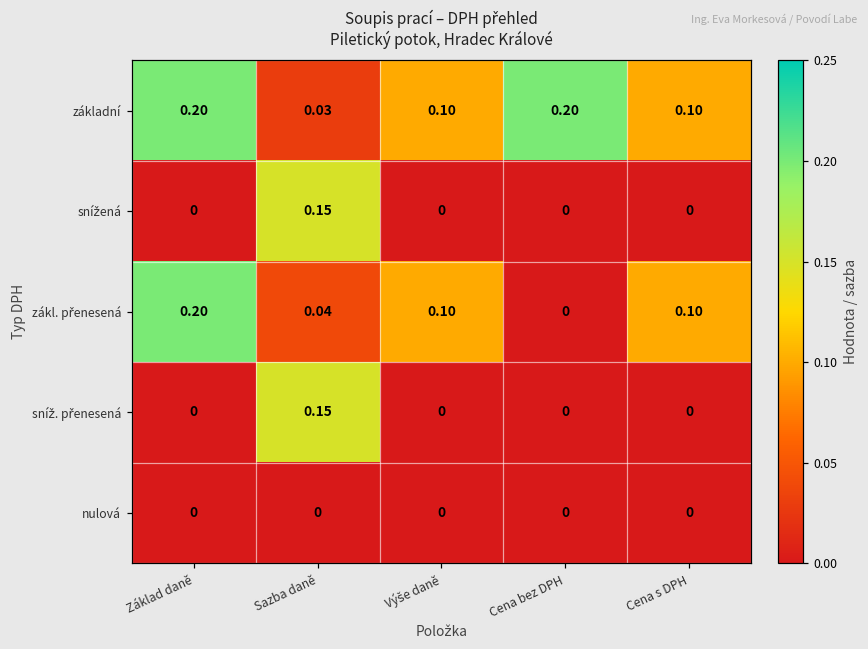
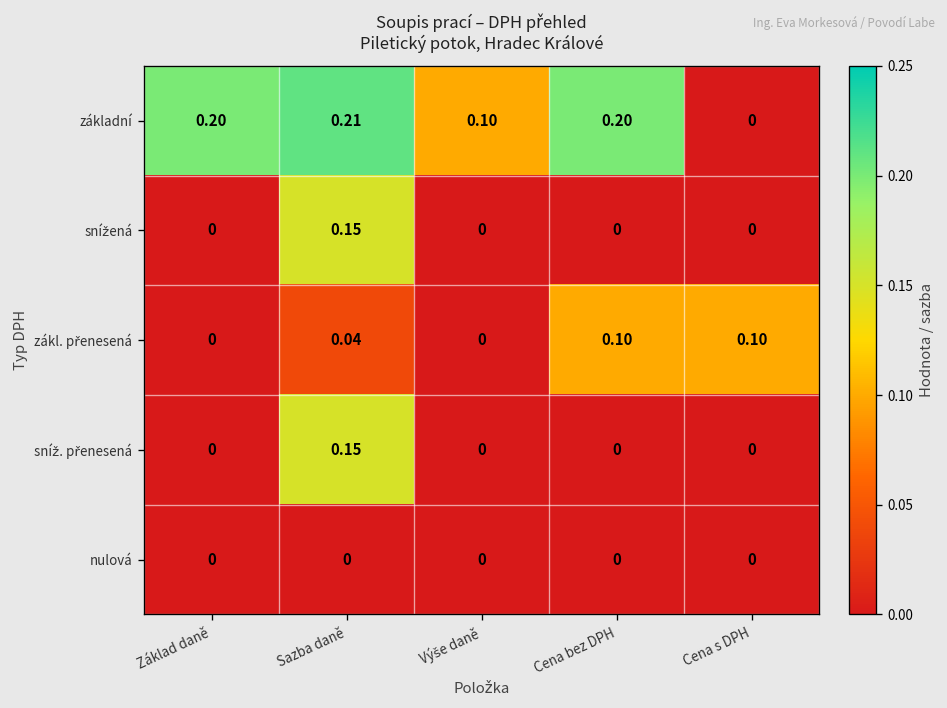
základní, Sazba daně: 0.03 -> 0.21
základní, Cena s DPH: 0.10 -> 0
zákl. přenesená, Základ daně: 0.20 -> 0
zákl. přenesená, Výše daně: 0.10 -> 0
zákl. přenesená, Cena bez DPH: 0 -> 0.10
